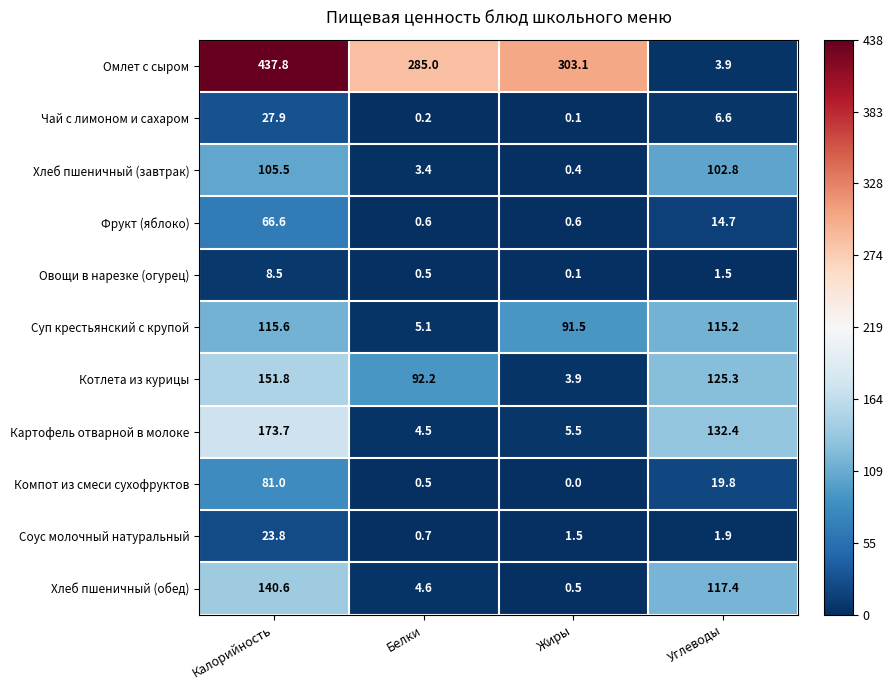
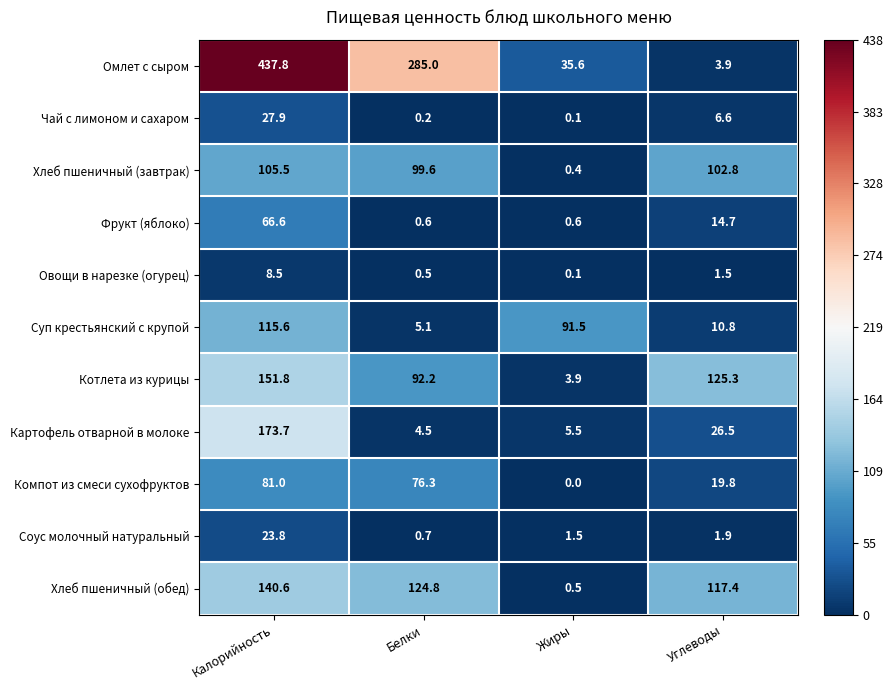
Омлет с сыром, Жиры: 303.1 -> 35.6
Хлеб пшеничный (завтрак), Белки: 3.4 -> 99.6
Суп крестьянский с крупой, Углеводы: 115.2 -> 10.8
Картофель отварной в молоке, Углеводы: 132.4 -> 26.5
Компот из смеси сухофруктов, Белки: 0.5 -> 76.3
Хлеб пшеничный (обед), Белки: 4.6 -> 124.8
